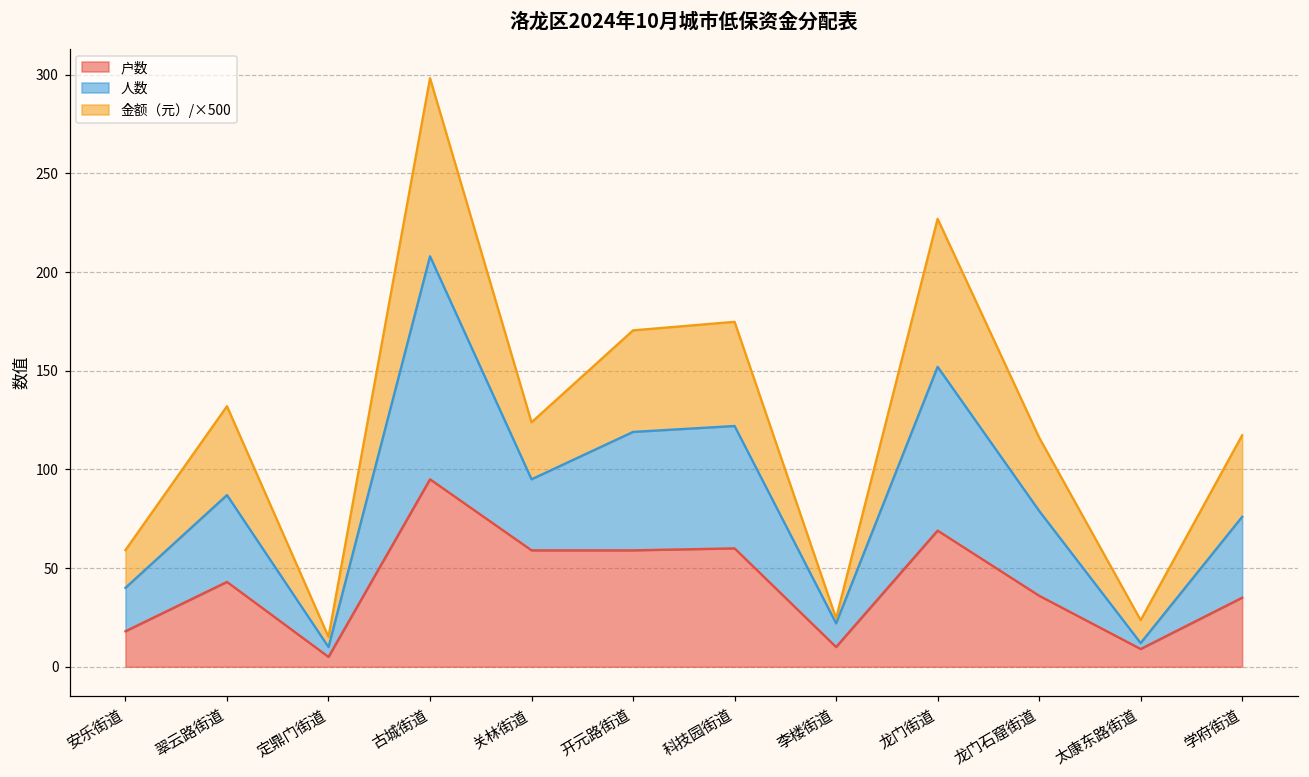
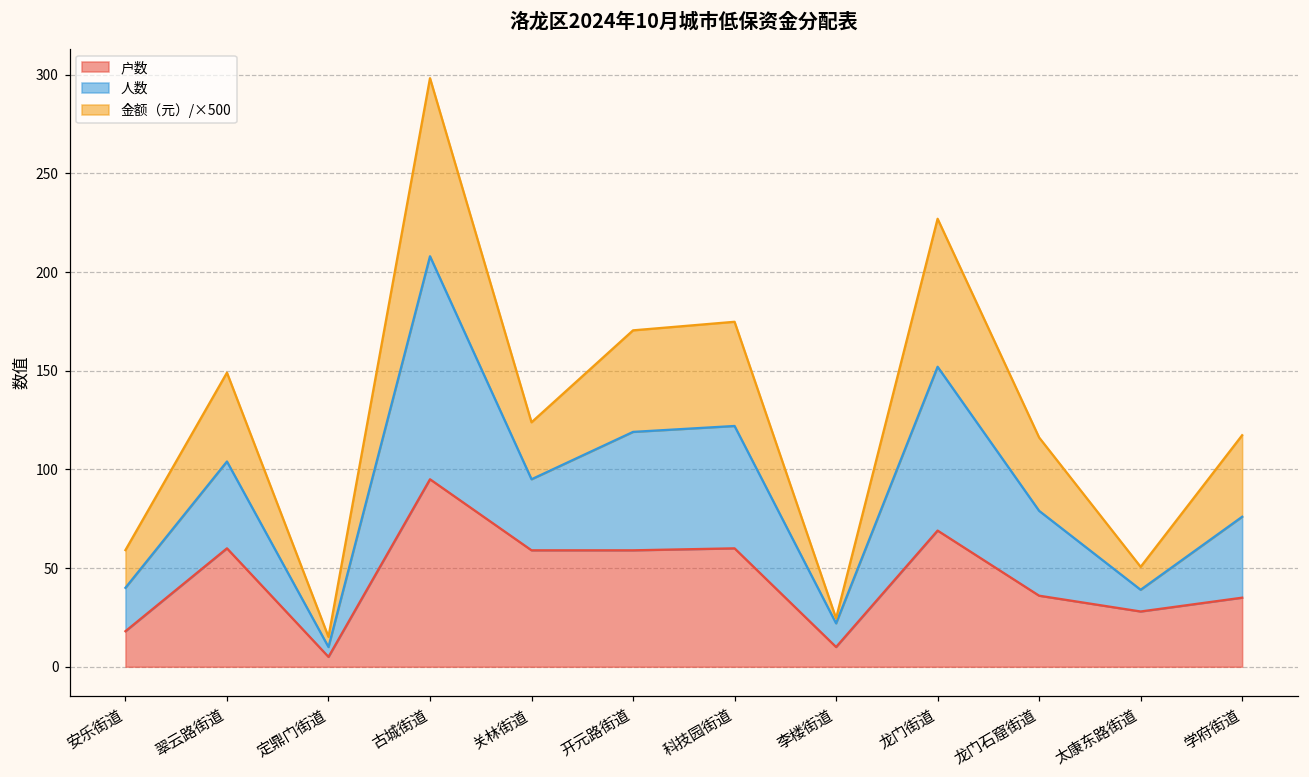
户数, 翠云路街道: 43 -> 60
户数, 太康东路街道: 9 -> 28
人数, 太康东路街道: 3 -> 11
